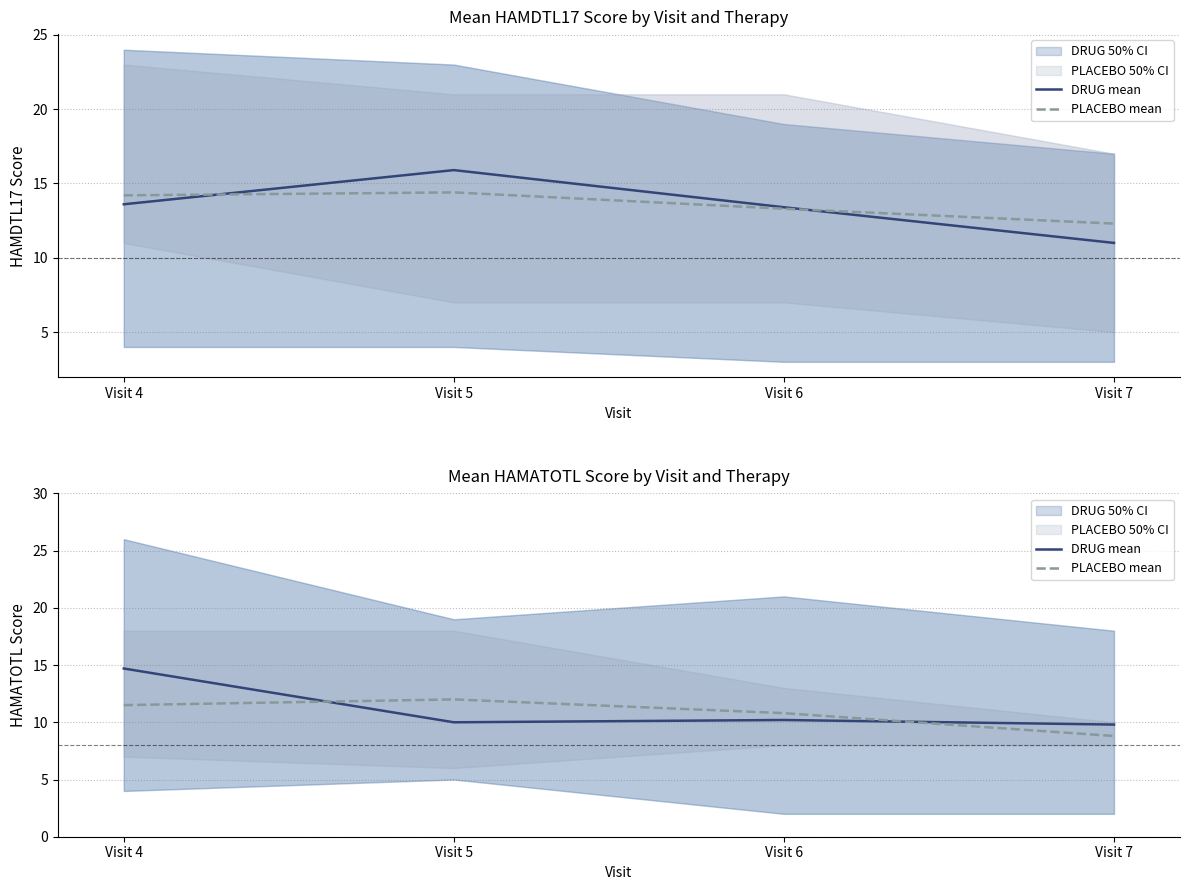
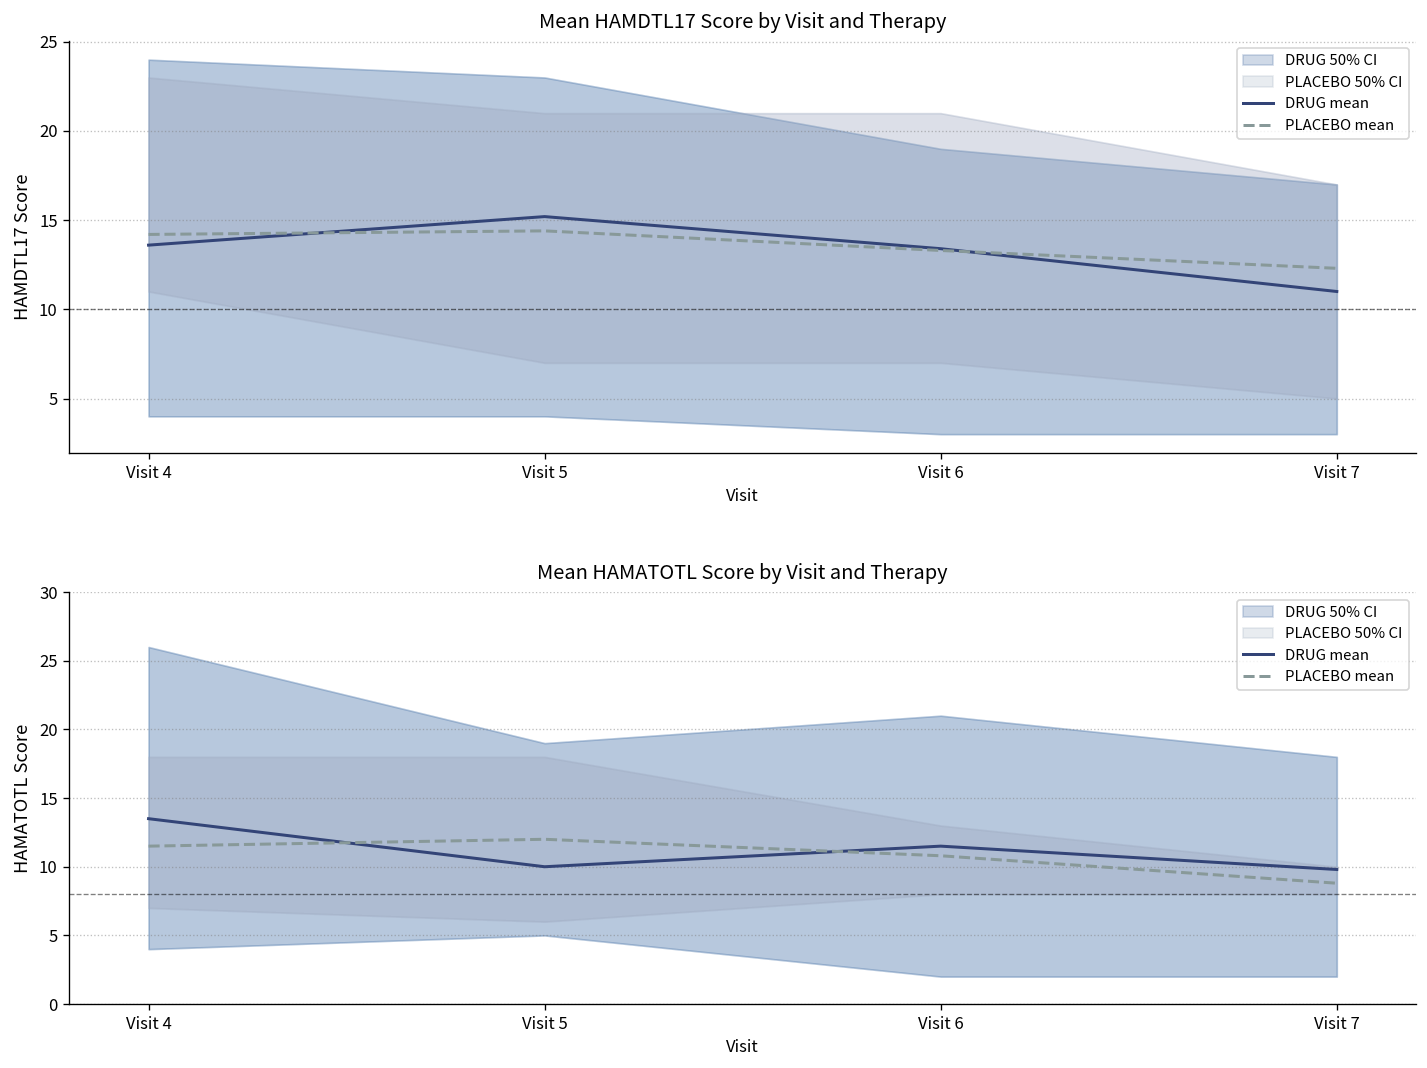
Mean HAMDTL17 Score by Visit and Therapy, DRUG mean, Visit 5: 15.9 -> 15.2
Mean HAMATOTL Score by Visit and Therapy, DRUG mean, Visit 4: 14.7 -> 13.5
Mean HAMATOTL Score by Visit and Therapy, DRUG mean, Visit 6: 10.2 -> 11.5
